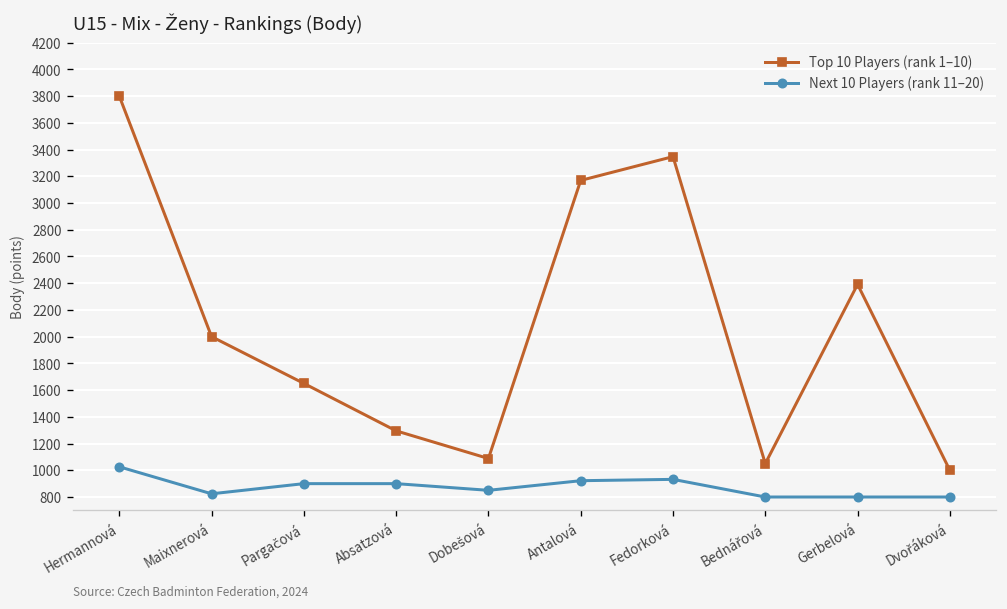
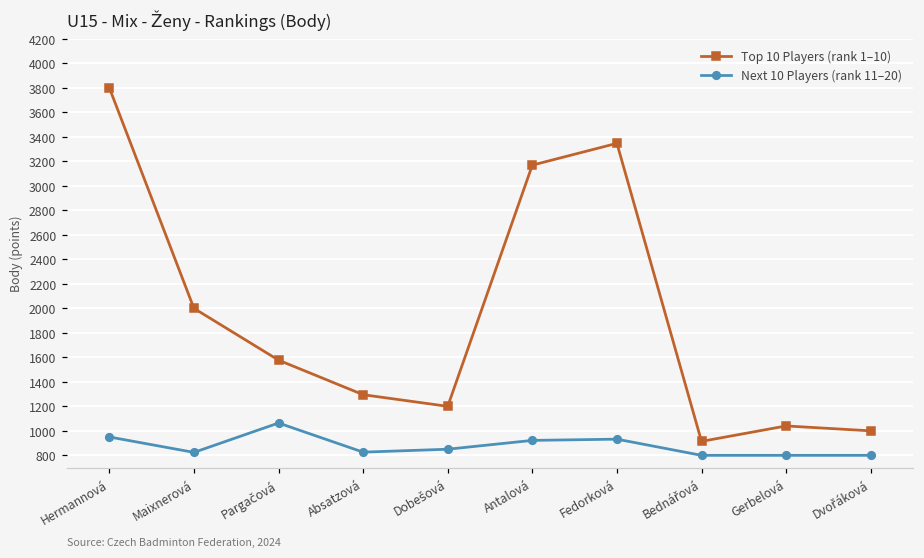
Next 10 Players (rank 11–20), Hermannová: 1030 -> 950
Top 10 Players (rank 1–10), Pargačová: 1650 -> 1580
Next 10 Players (rank 11–20), Pargačová: 900 -> 1060
Next 10 Players (rank 11–20), Absatzová: 900 -> 830
Top 10 Players (rank 1–10), Dobešová: 1090 -> 1200
Top 10 Players (rank 1–10), Bednářová: 1050 -> 910
Top 10 Players (rank 1–10), Gerbelová: 2390 -> 1040
